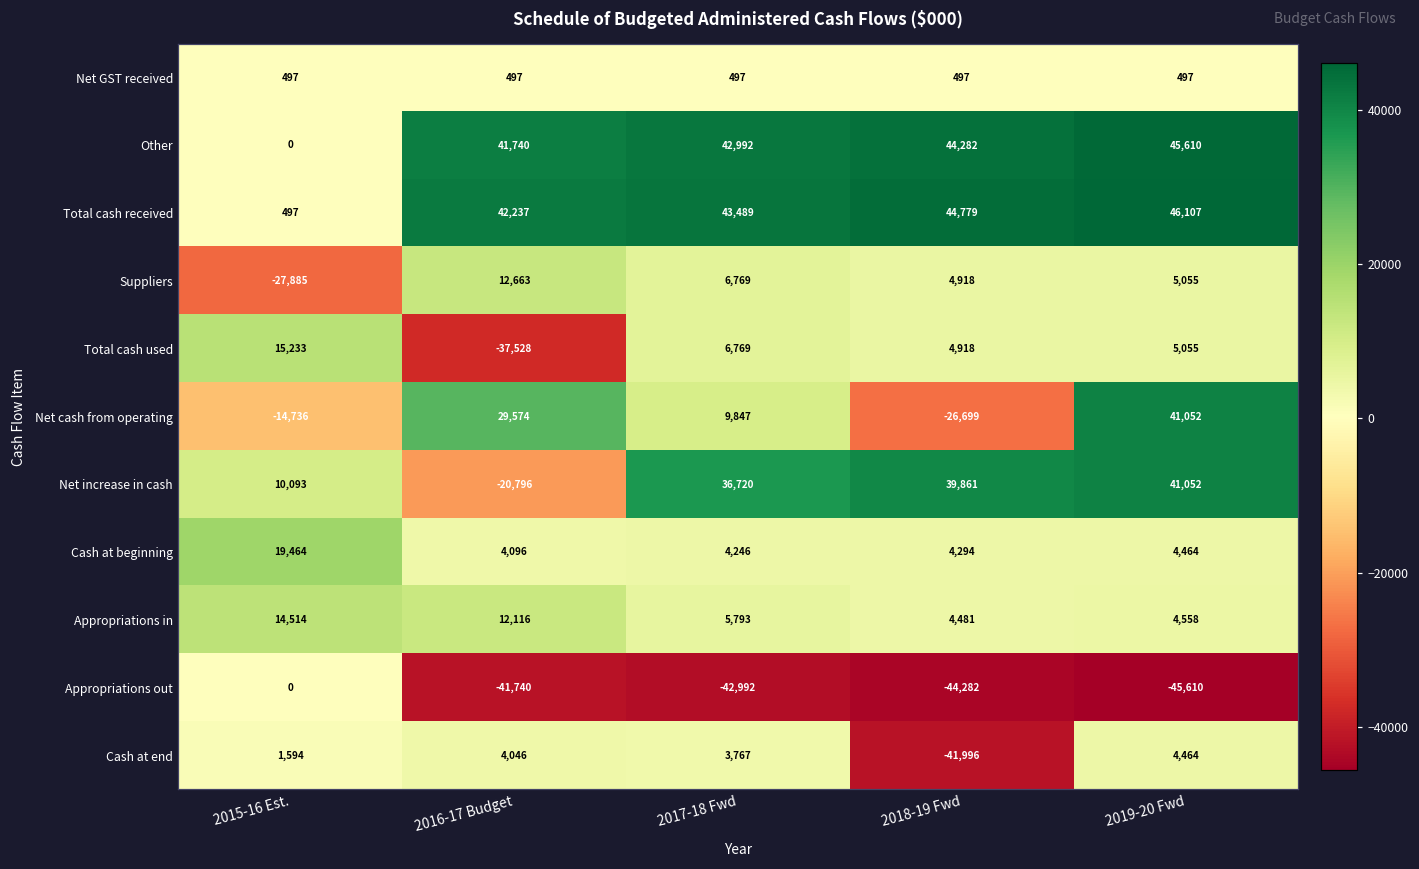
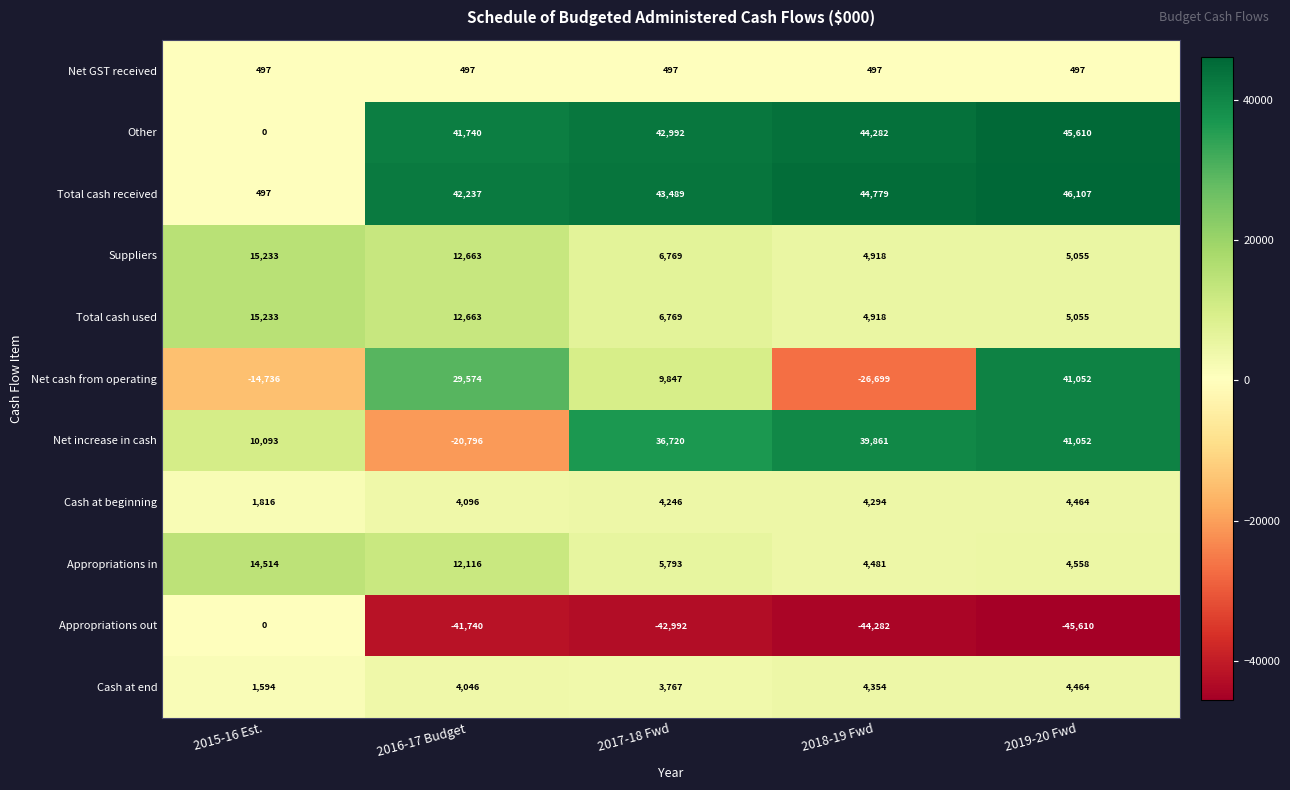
Suppliers, 2015-16 Est.: -27,885 -> 15,233
Total cash used, 2016-17 Budget: -37,528 -> 12,663
Cash at beginning, 2015-16 Est.: 19,464 -> 1,816
Cash at end, 2018-19 Fwd: -41,996 -> 4,354
